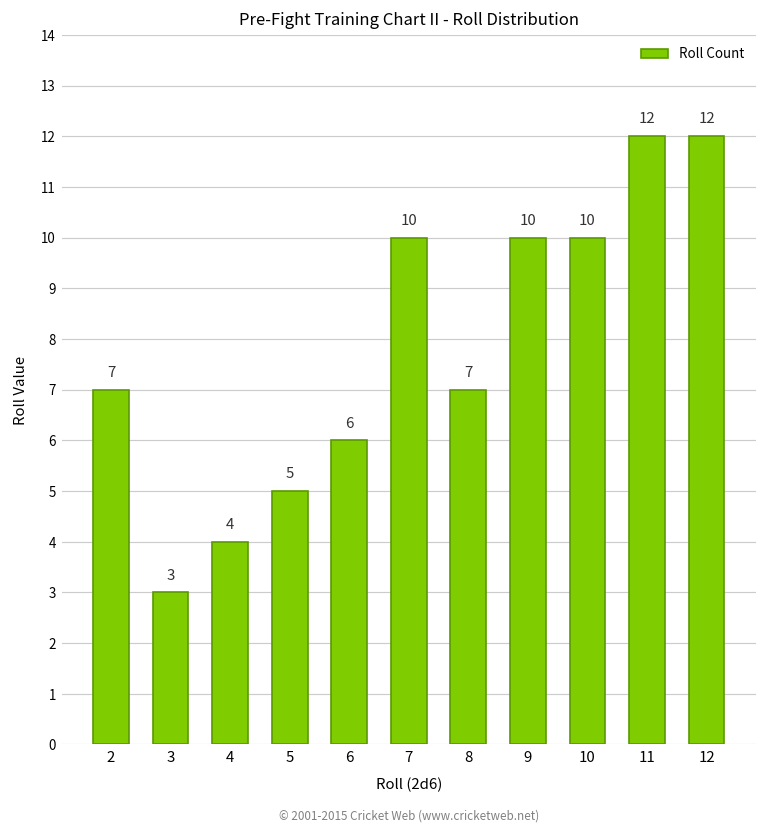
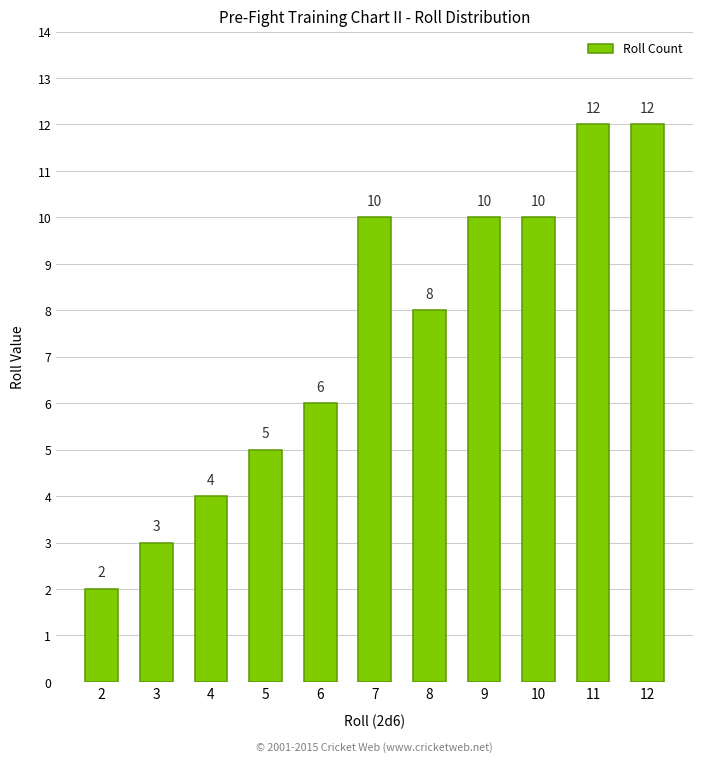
2: 7 -> 2
8: 7 -> 8
